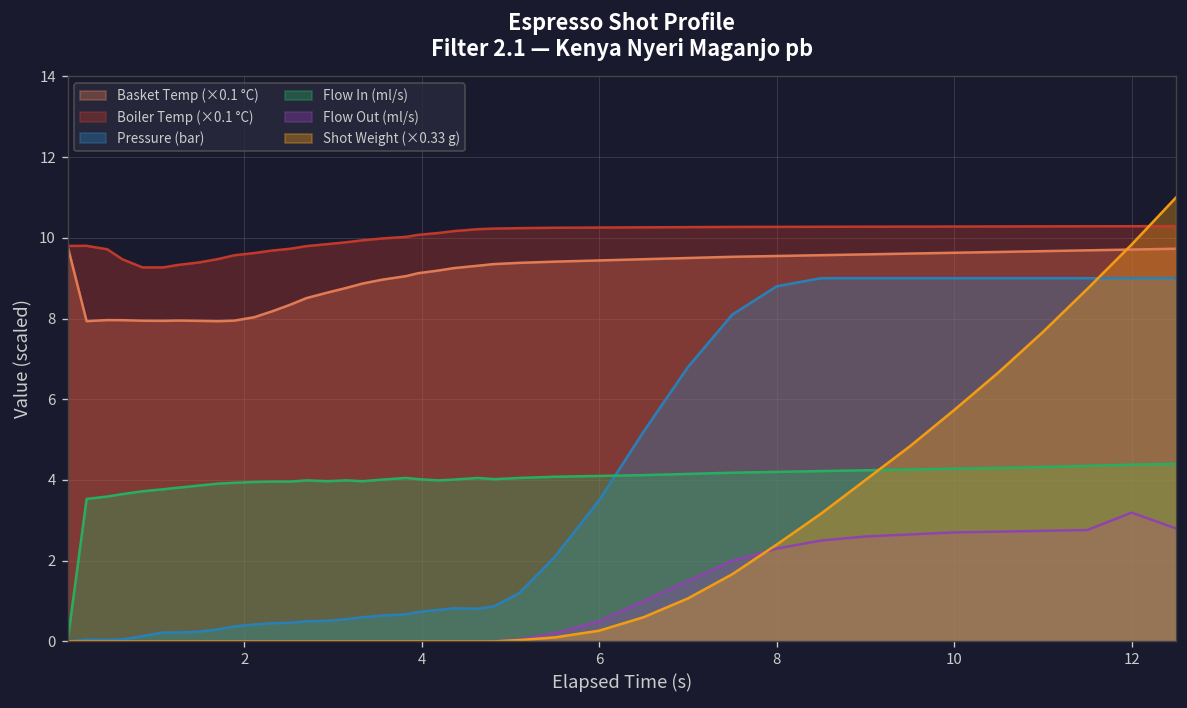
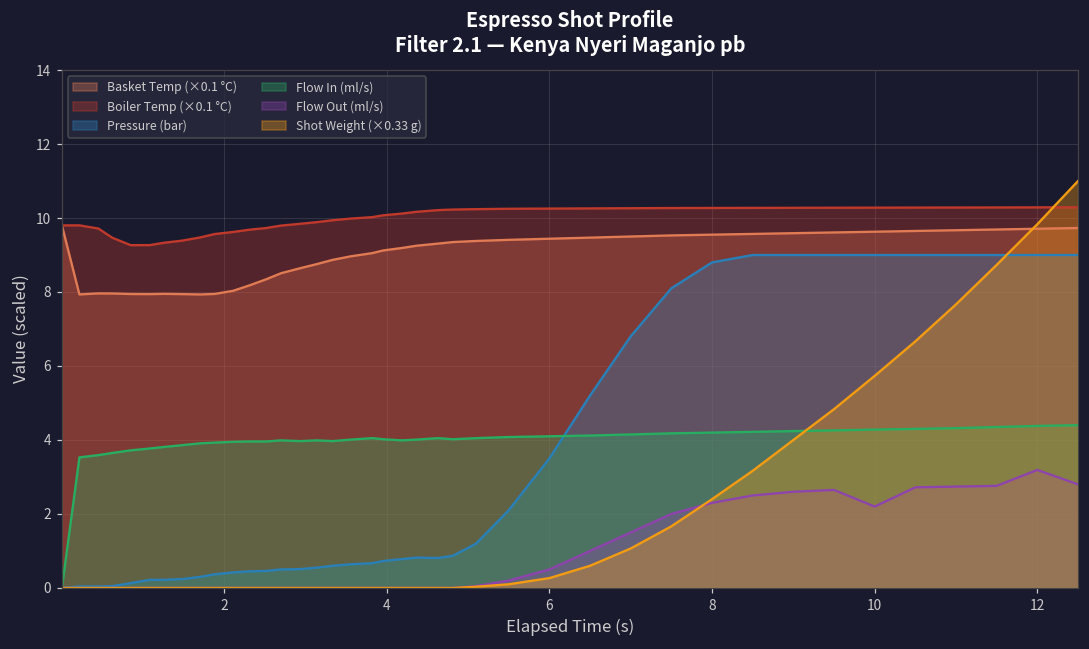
Flow Out (ml/s), 10: 2.7 -> 2.2
